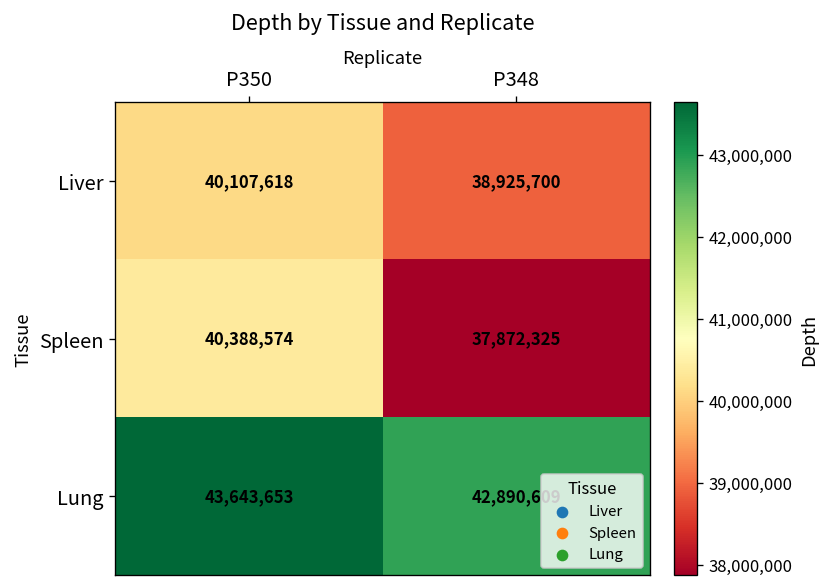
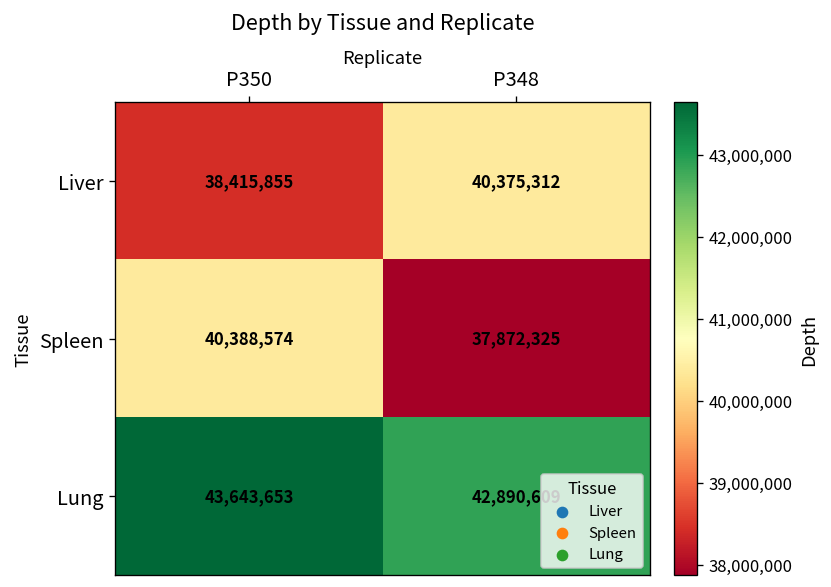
Liver, P350: 40,107,618 -> 38,415,855
Liver, P348: 38,925,700 -> 40,375,312
